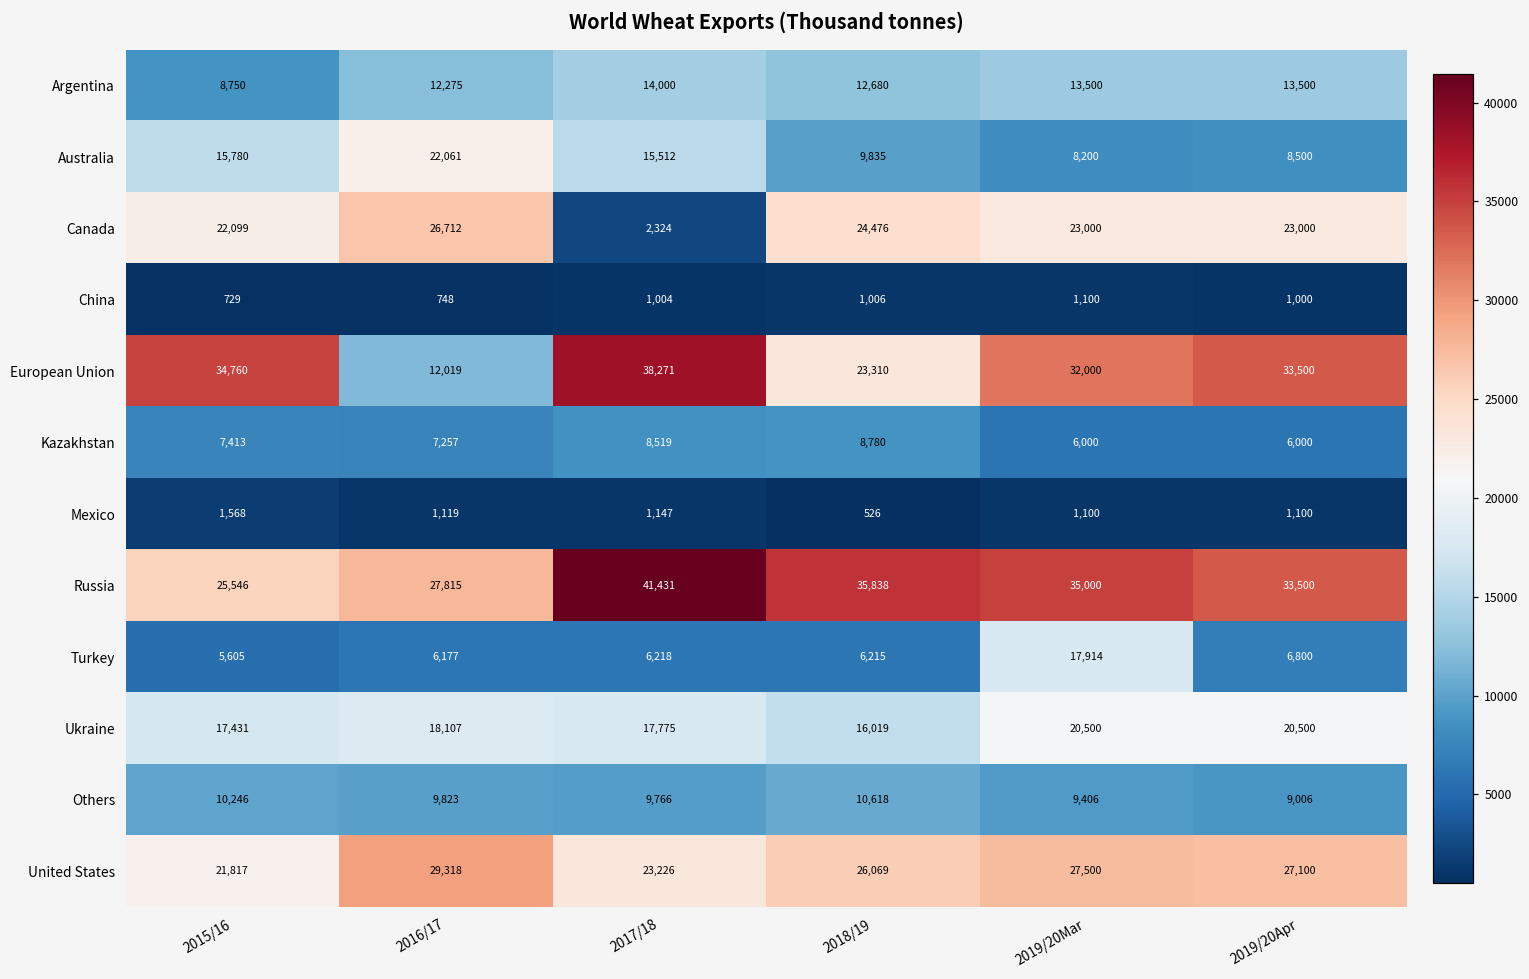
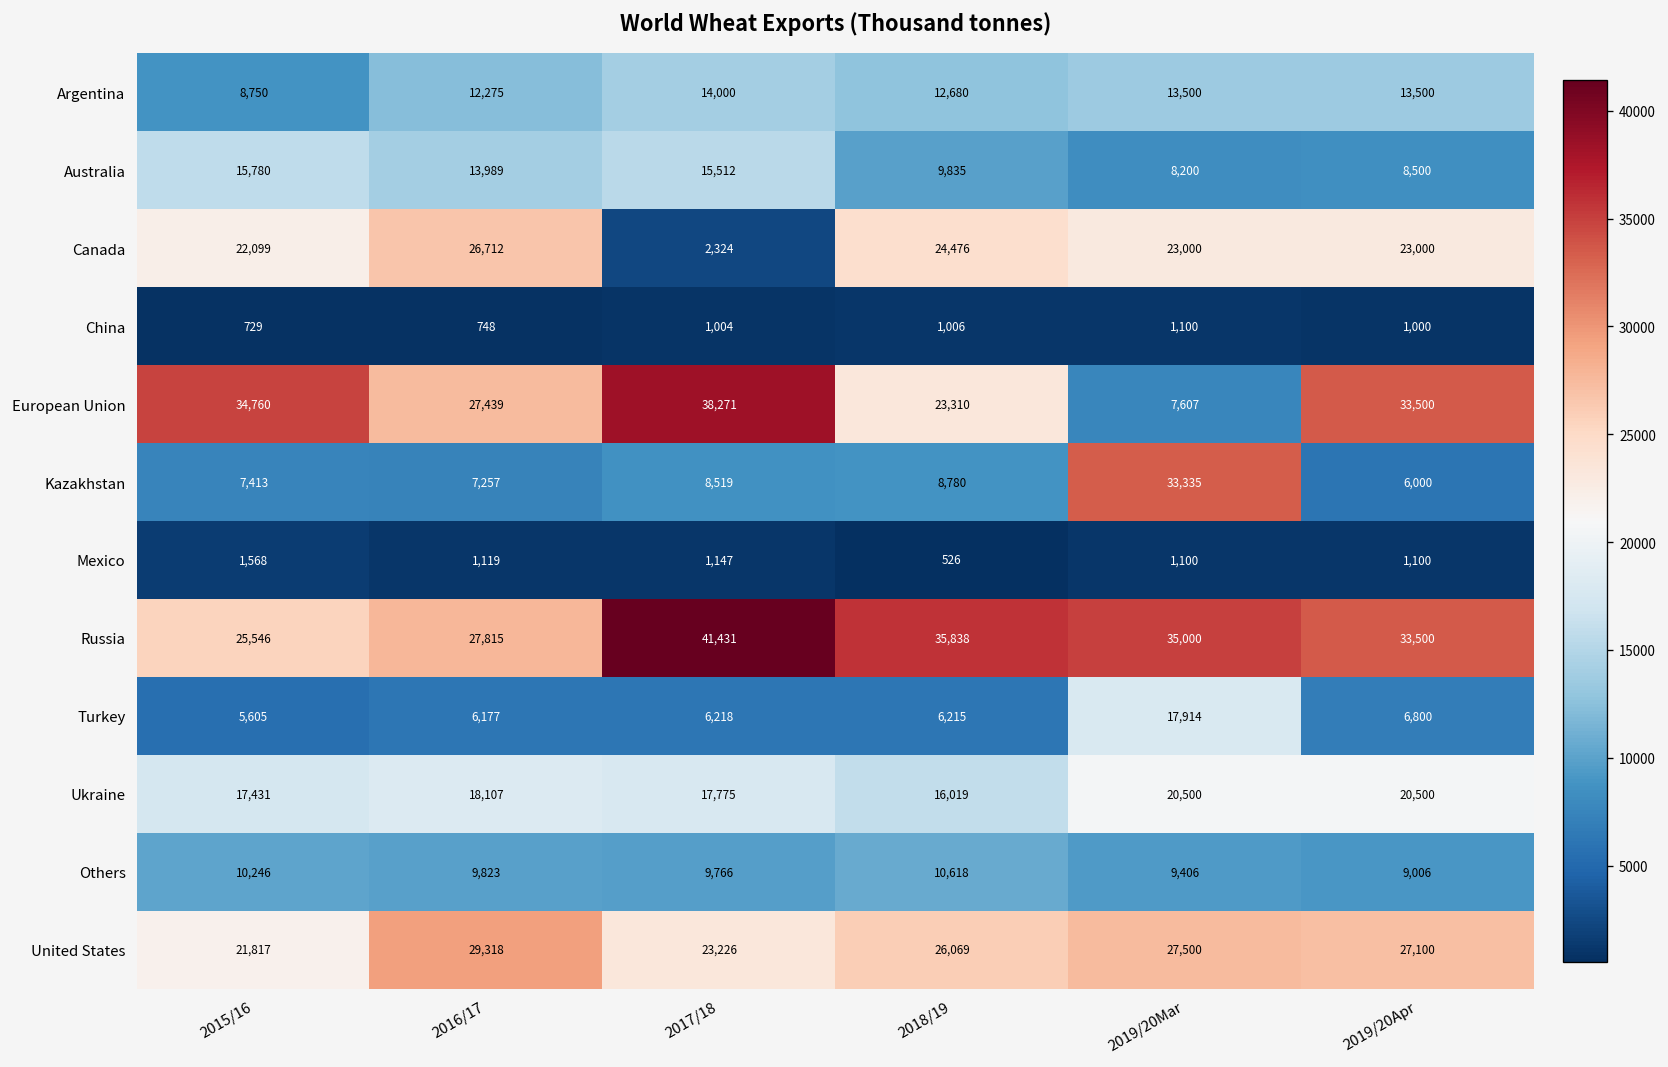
Australia, 2016/17: 22,061 -> 13,989
European Union, 2016/17: 12,019 -> 27,439
European Union, 2019/20Mar: 32,000 -> 7,607
Kazakhstan, 2019/20Mar: 6,000 -> 33,335
